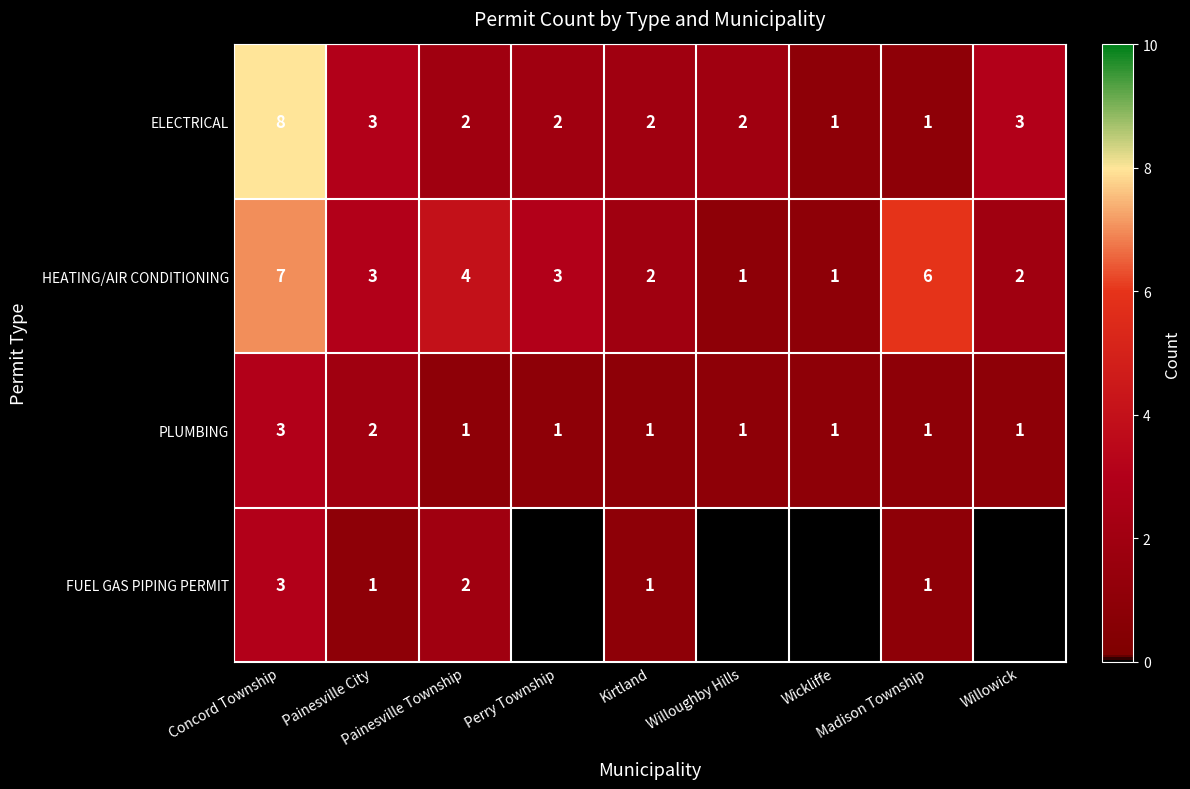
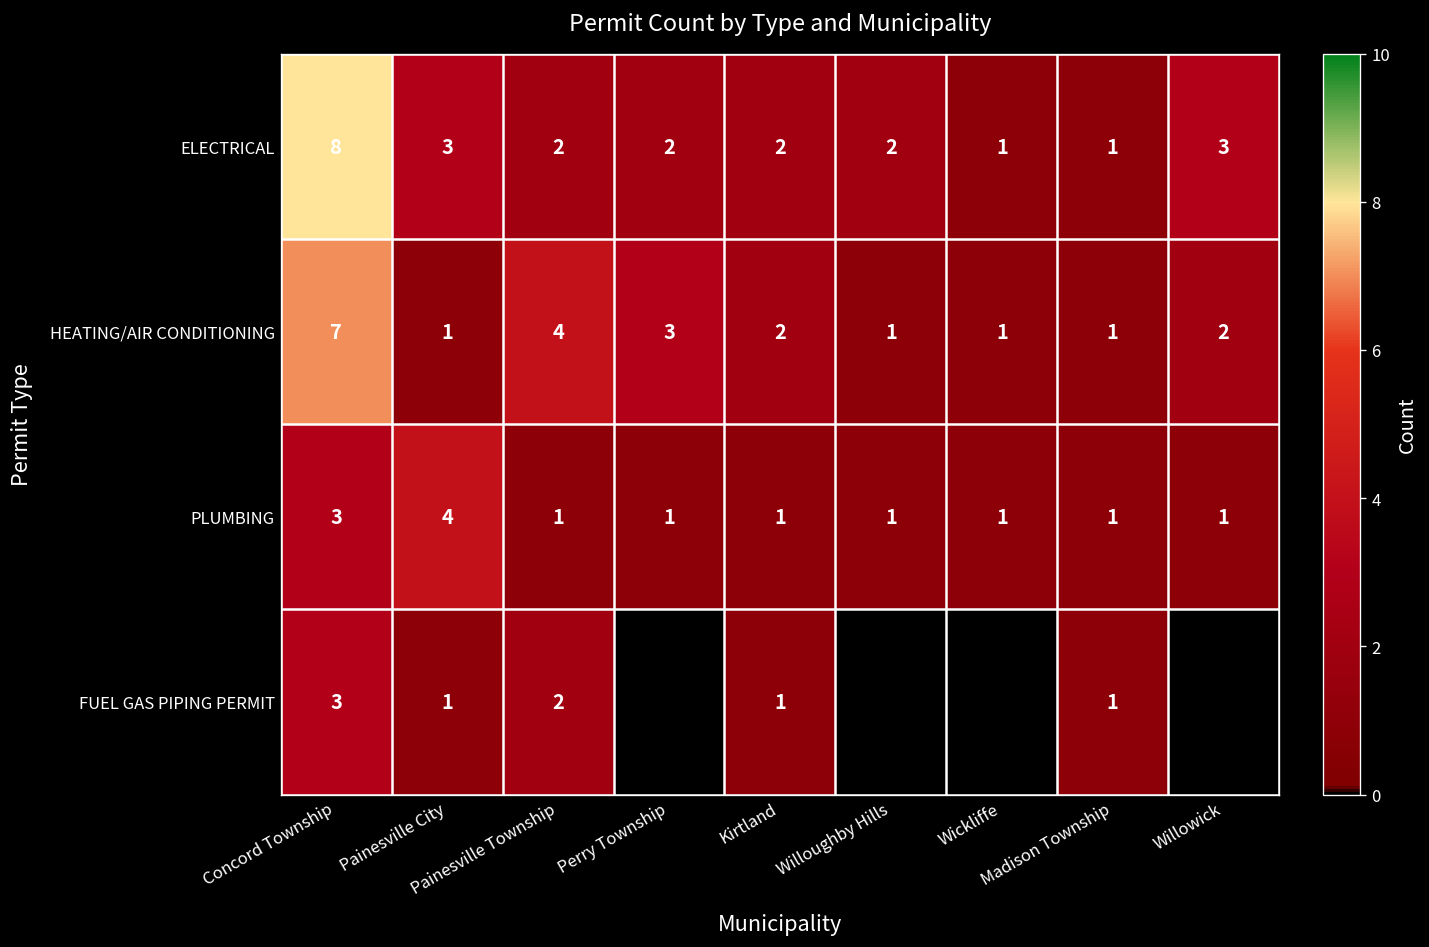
HEATING/AIR CONDITIONING, Painesville City: 3 -> 1
HEATING/AIR CONDITIONING, Madison Township: 6 -> 1
PLUMBING, Painesville City: 2 -> 4
